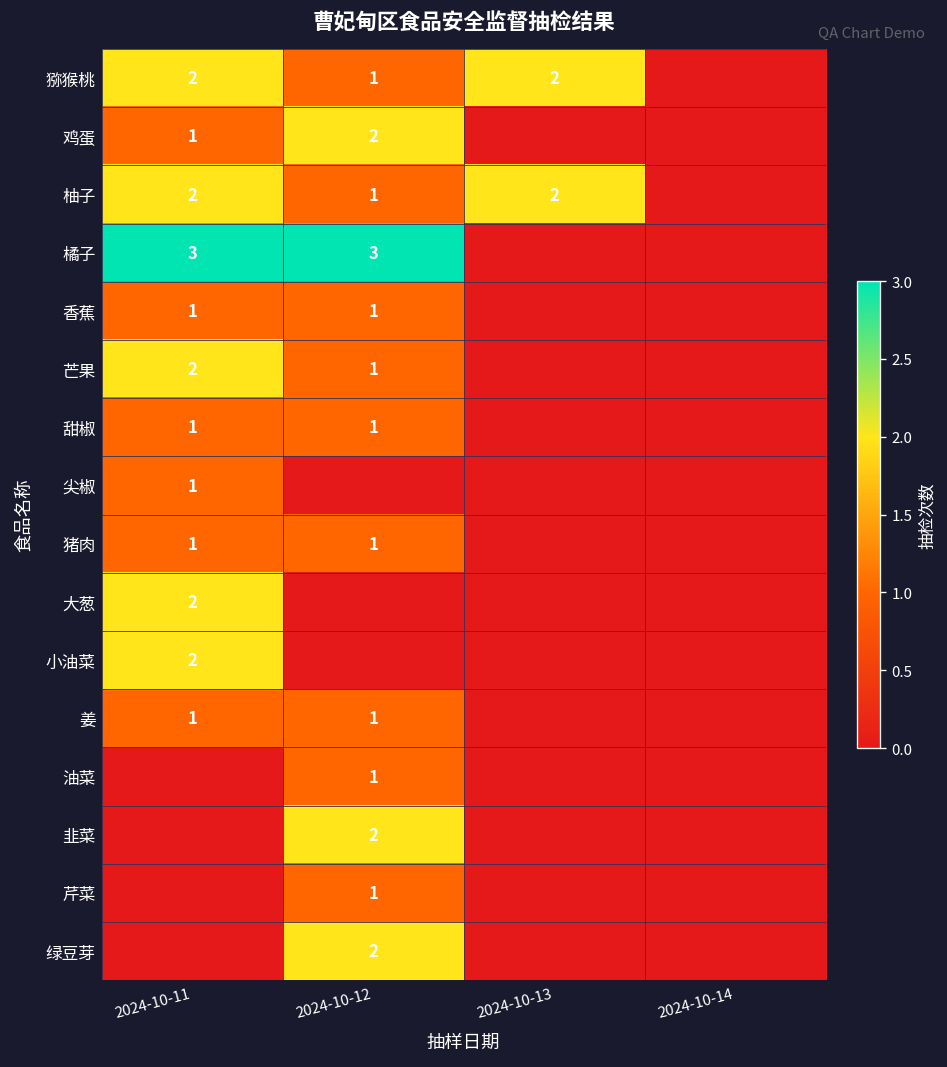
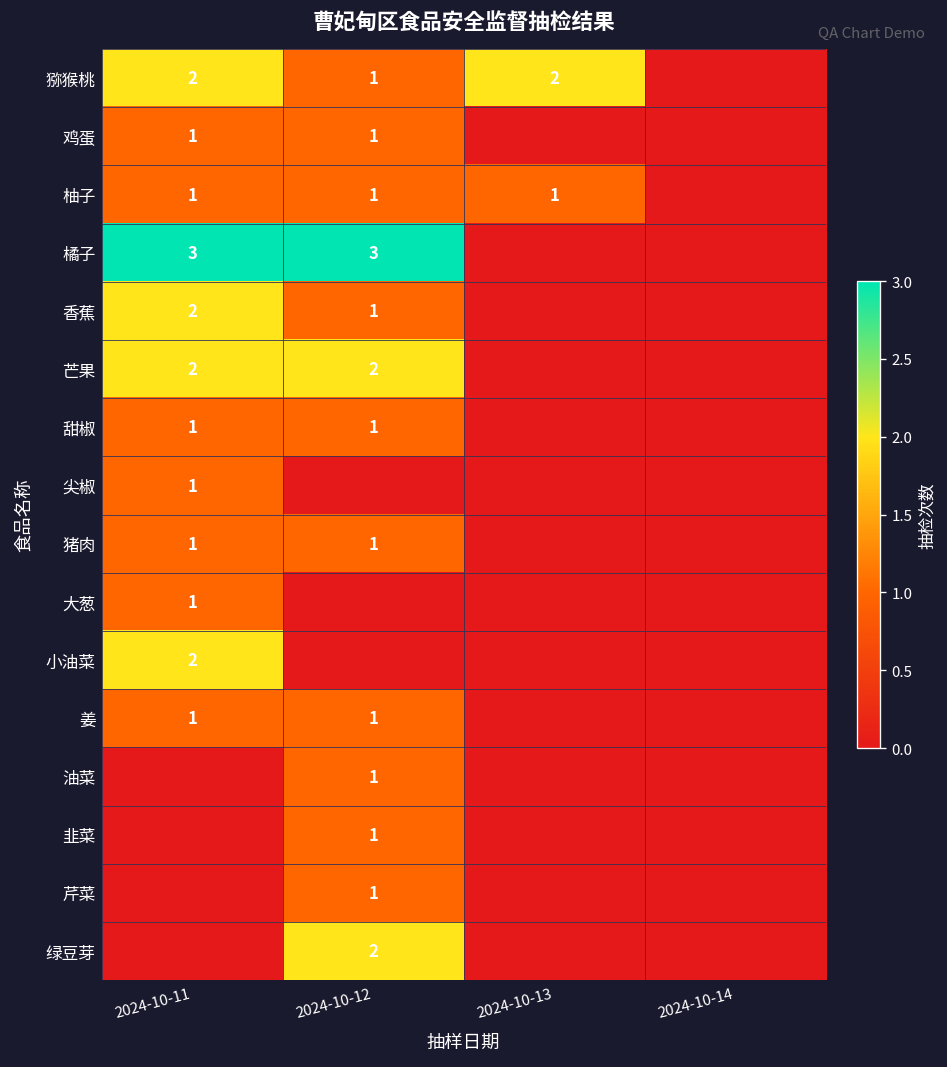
鸡蛋, 2024-10-12: 2 -> 1
柚子, 2024-10-11: 2 -> 1
柚子, 2024-10-13: 2 -> 1
香蕉, 2024-10-11: 1 -> 2
芒果, 2024-10-12: 1 -> 2
大葱, 2024-10-11: 2 -> 1
韭菜, 2024-10-12: 2 -> 1
